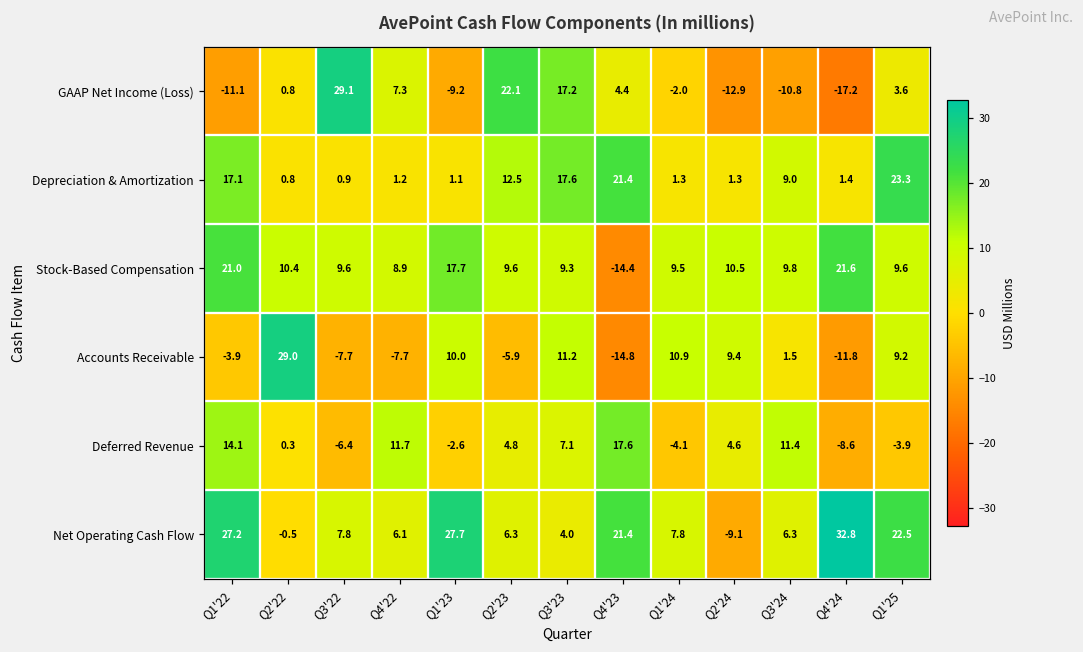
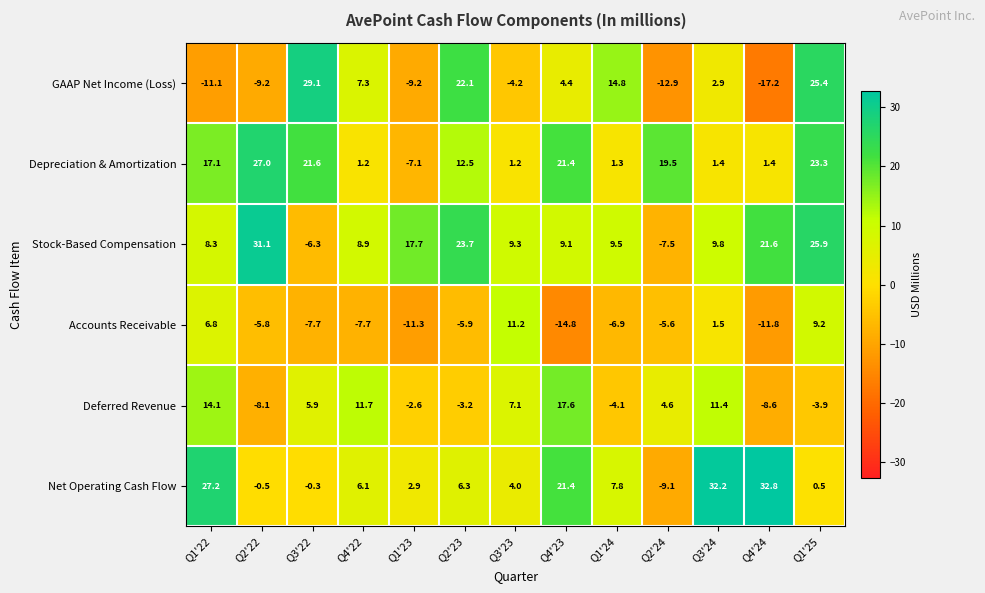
GAAP Net Income (Loss), Q2'22: 0.8 -> -9.2
GAAP Net Income (Loss), Q3'23: 17.2 -> -4.2
GAAP Net Income (Loss), Q1'24: -2.0 -> 14.8
GAAP Net Income (Loss), Q3'24: -10.8 -> 2.9
GAAP Net Income (Loss), Q1'25: 3.6 -> 25.4
Depreciation & Amortization, Q2'22: 0.8 -> 27.0
Depreciation & Amortization, Q3'22: 0.9 -> 21.6
Depreciation & Amortization, Q1'23: 1.1 -> -7.1
Depreciation & Amortization, Q3'23: 17.6 -> 1.2
Depreciation & Amortization, Q2'24: 1.3 -> 19.5
Depreciation & Amortization, Q3'24: 9.0 -> 1.4
Stock-Based Compensation, Q1'22: 21.0 -> 8.3
Stock-Based Compensation, Q2'22: 10.4 -> 31.1
Stock-Based Compensation, Q3'22: 9.6 -> -6.3
Stock-Based Compensation, Q2'23: 9.6 -> 23.7
Stock-Based Compensation, Q4'23: -14.4 -> 9.1
Stock-Based Compensation, Q2'24: 10.5 -> -7.5
Stock-Based Compensation, Q1'25: 9.6 -> 25.9
Accounts Receivable, Q1'22: -3.9 -> 6.8
Accounts Receivable, Q2'22: 29.0 -> -5.8
Accounts Receivable, Q1'23: 10.0 -> -11.3
Accounts Receivable, Q1'24: 10.9 -> -6.9
Accounts Receivable, Q2'24: 9.4 -> -5.6
Deferred Revenue, Q2'22: 0.3 -> -8.1
Deferred Revenue, Q3'22: -6.4 -> 5.9
Deferred Revenue, Q2'23: 4.8 -> -3.2
Net Operating Cash Flow, Q3'22: 7.8 -> -0.3
Net Operating Cash Flow, Q1'23: 27.7 -> 2.9
Net Operating Cash Flow, Q3'24: 6.3 -> 32.2
Net Operating Cash Flow, Q1'25: 22.5 -> 0.5
